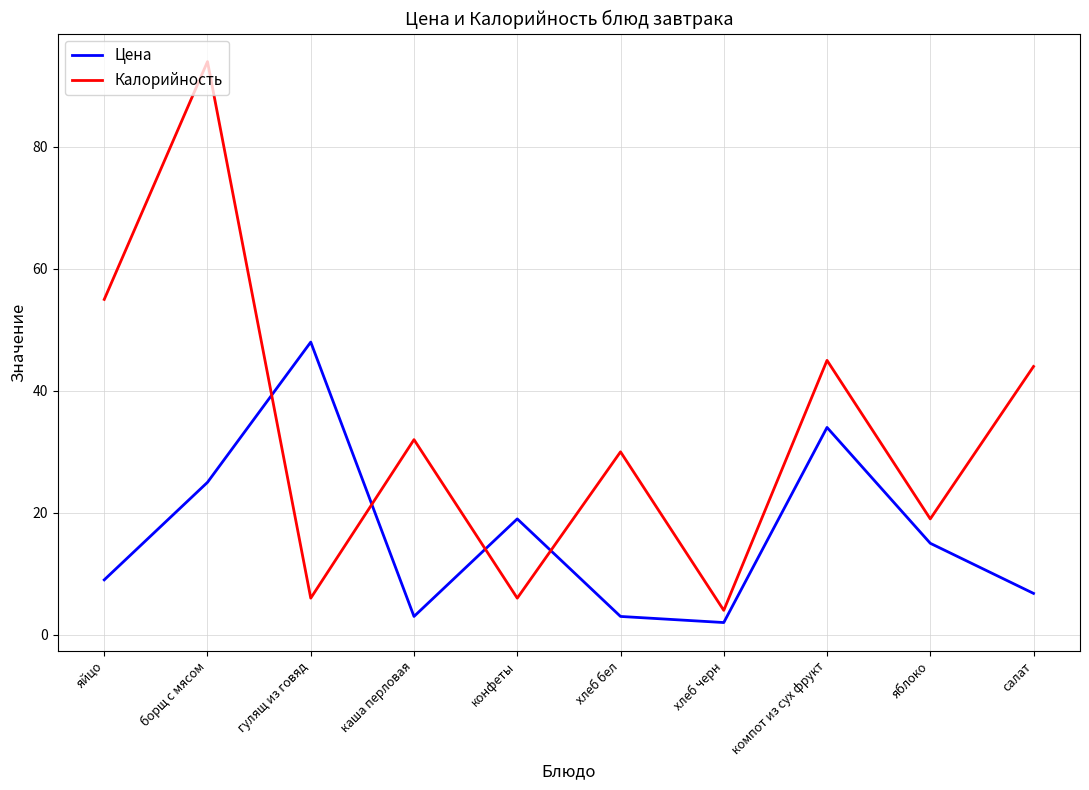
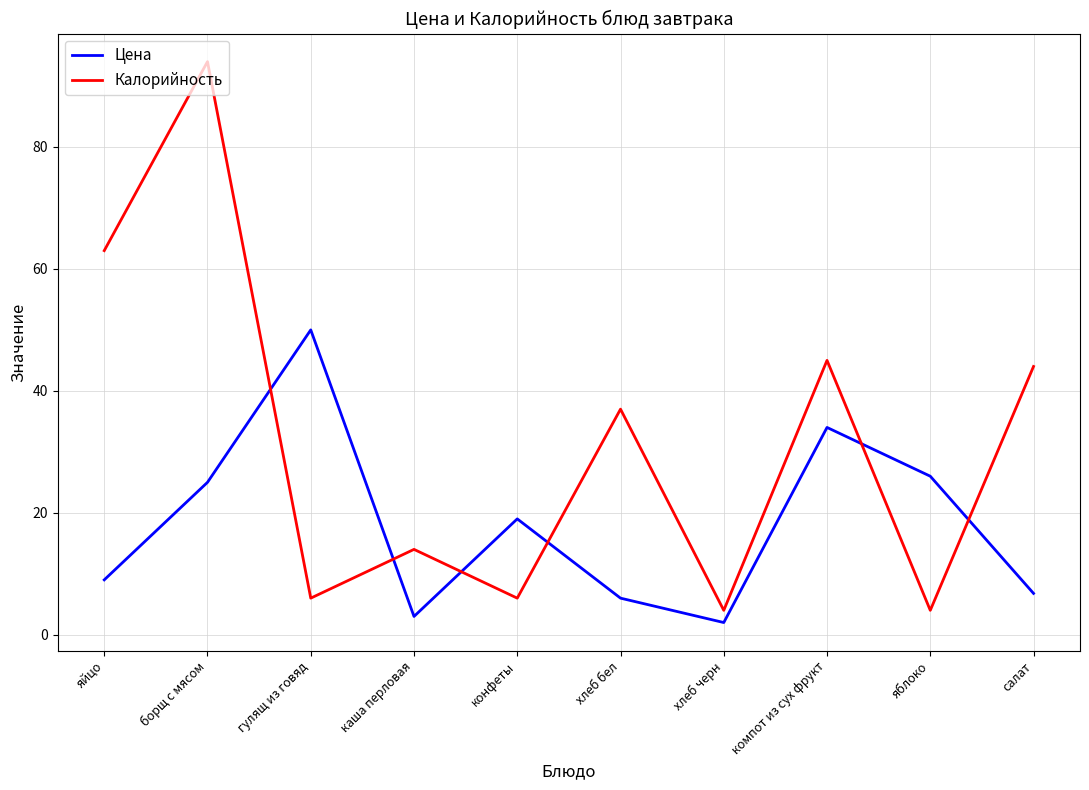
Калорийность, яйцо: 55 -> 63
Цена, гулящ из говяд: 48 -> 50
Калорийность, каша перловая: 32 -> 14
Цена, хлеб бел: 3 -> 6
Калорийность, хлеб бел: 30 -> 37
Цена, яблоко: 15 -> 26
Калорийность, яблоко: 19 -> 4
